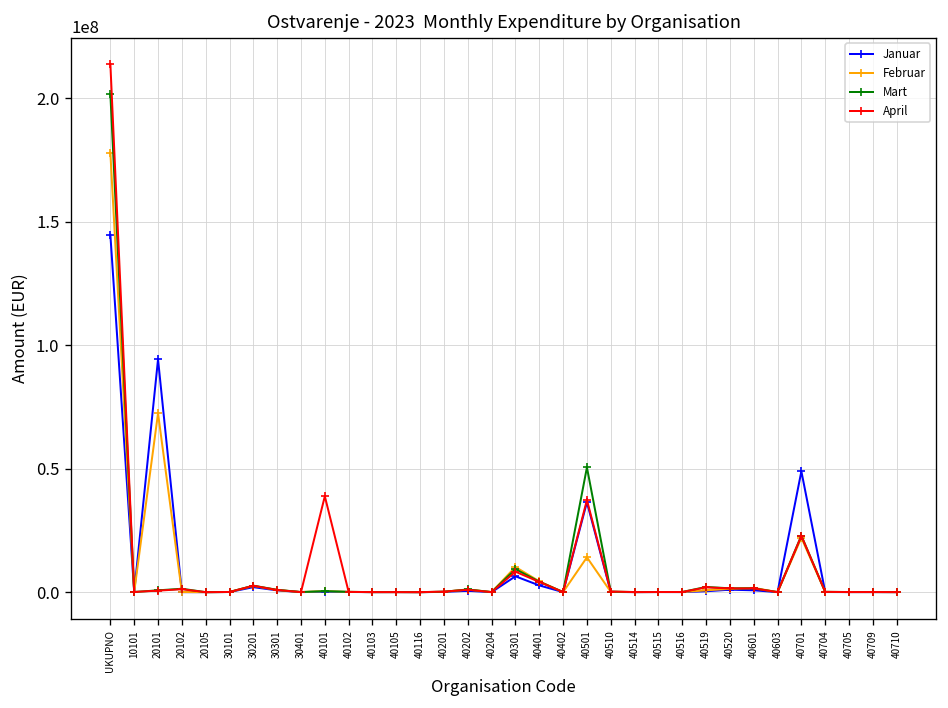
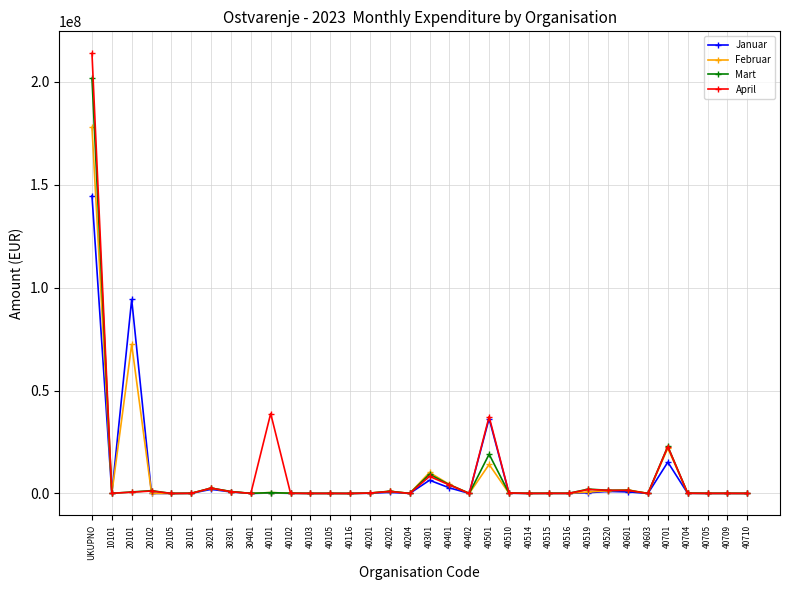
Mart, 40501: 50000000 -> 19000000
Januar, 40701: 49000000 -> 15000000
